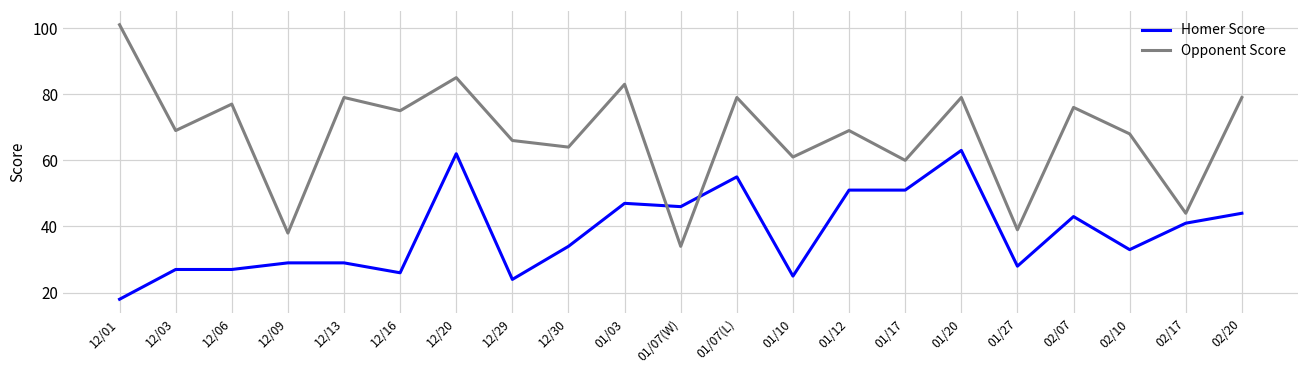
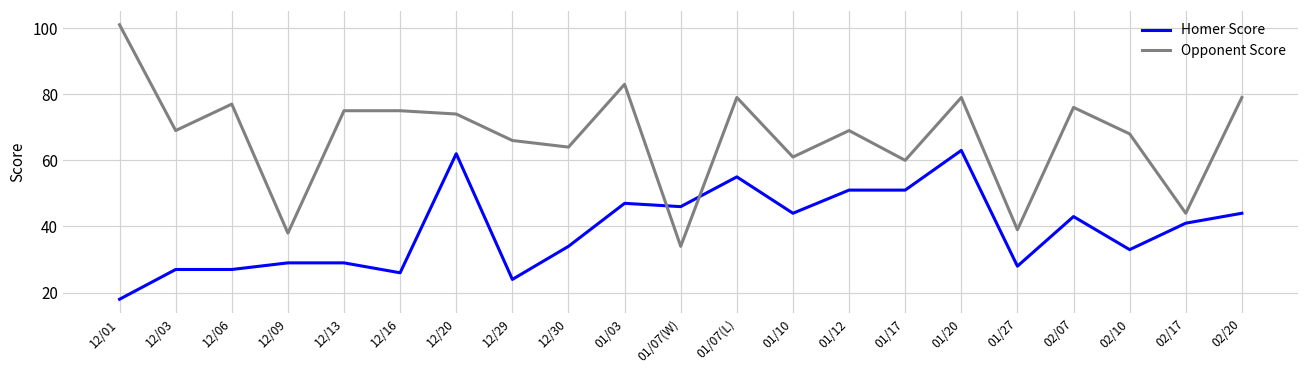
Opponent Score, 12/13: 79 -> 75
Opponent Score, 12/20: 85 -> 74
Homer Score, 01/10: 25 -> 44
